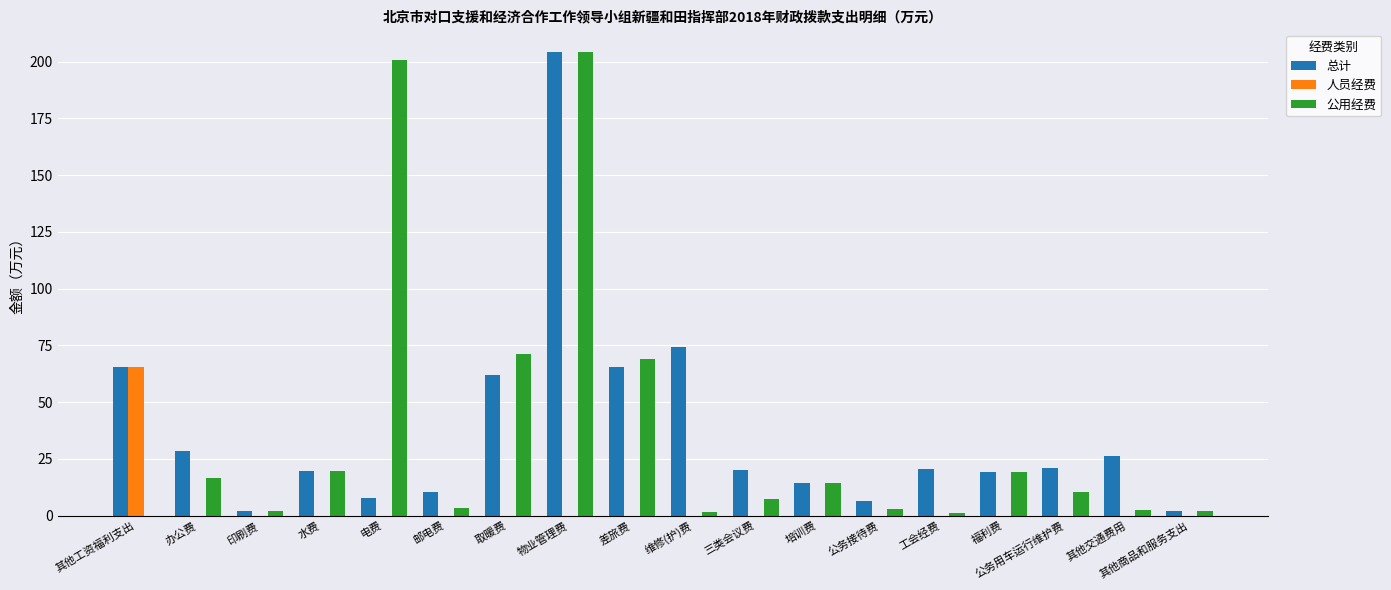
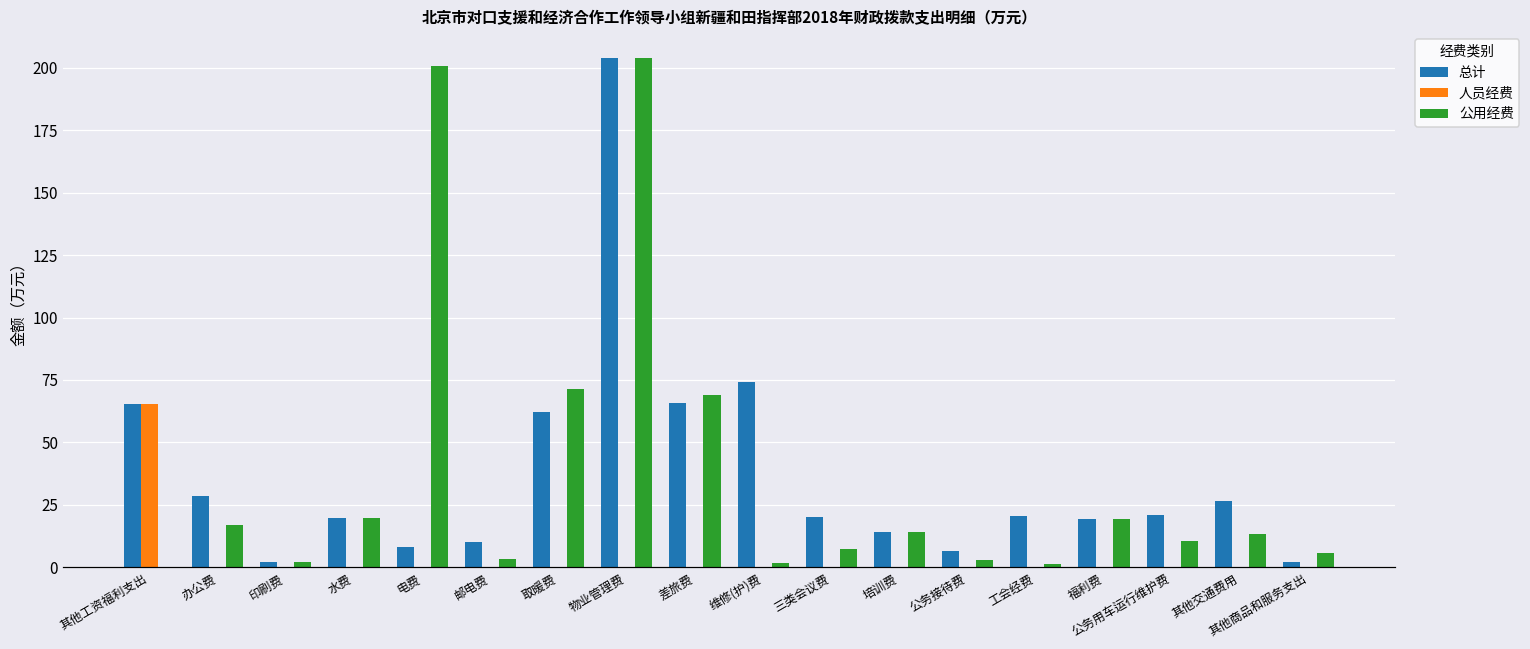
公用经费, 其他交通费用: 2 -> 14
公用经费, 其他商品和服务支出: 2 -> 6
